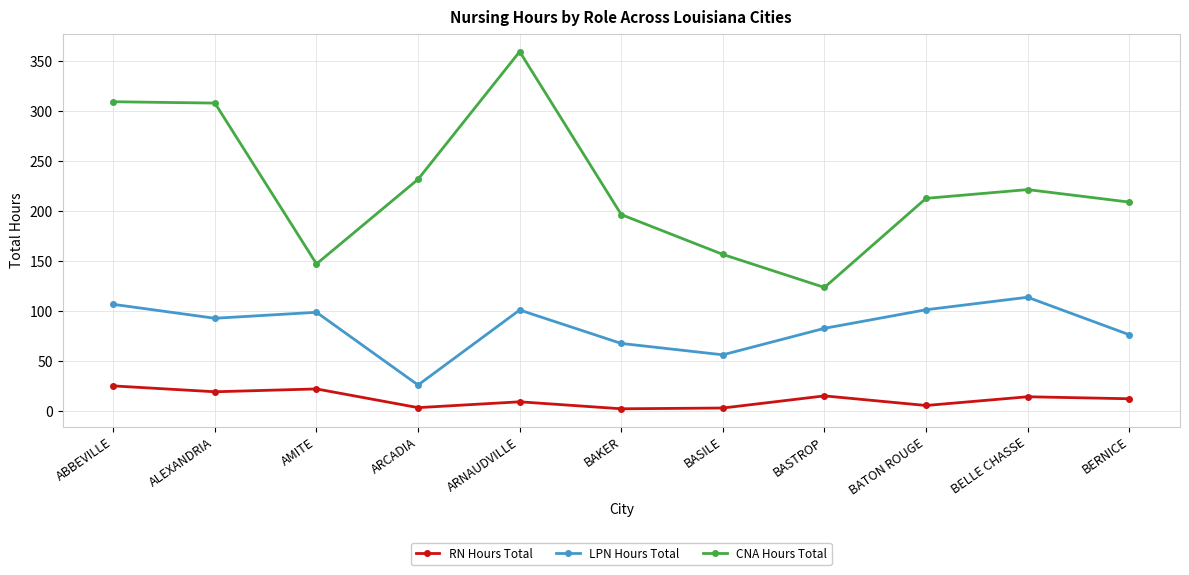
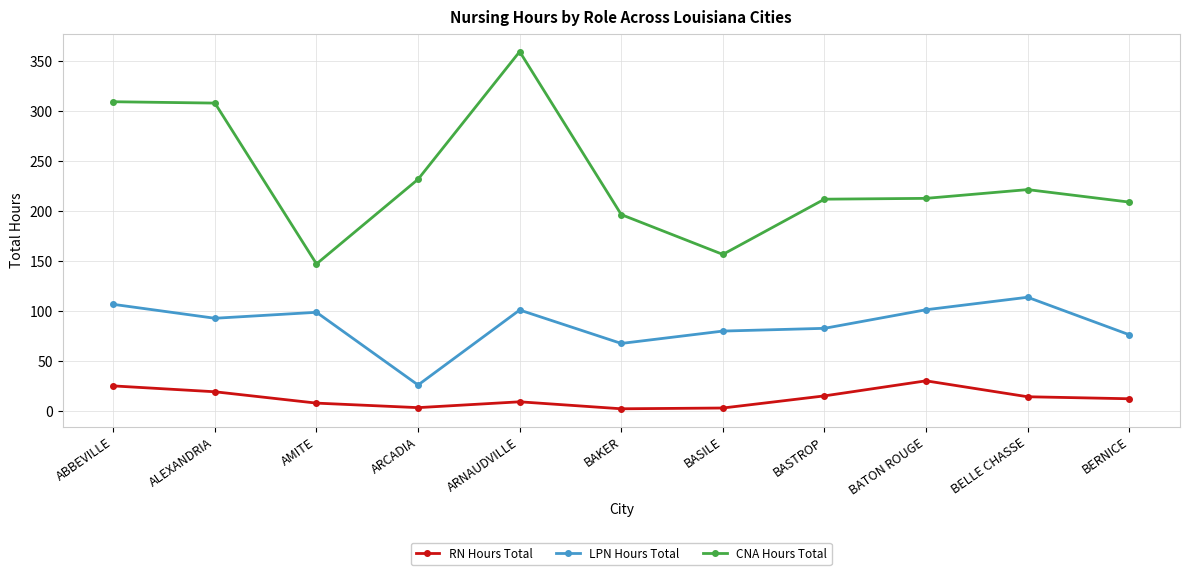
RN Hours Total, AMITE: 23 -> 8
LPN Hours Total, BASILE: 57 -> 80
CNA Hours Total, BASTROP: 124 -> 212
RN Hours Total, BATON ROUGE: 6 -> 31
